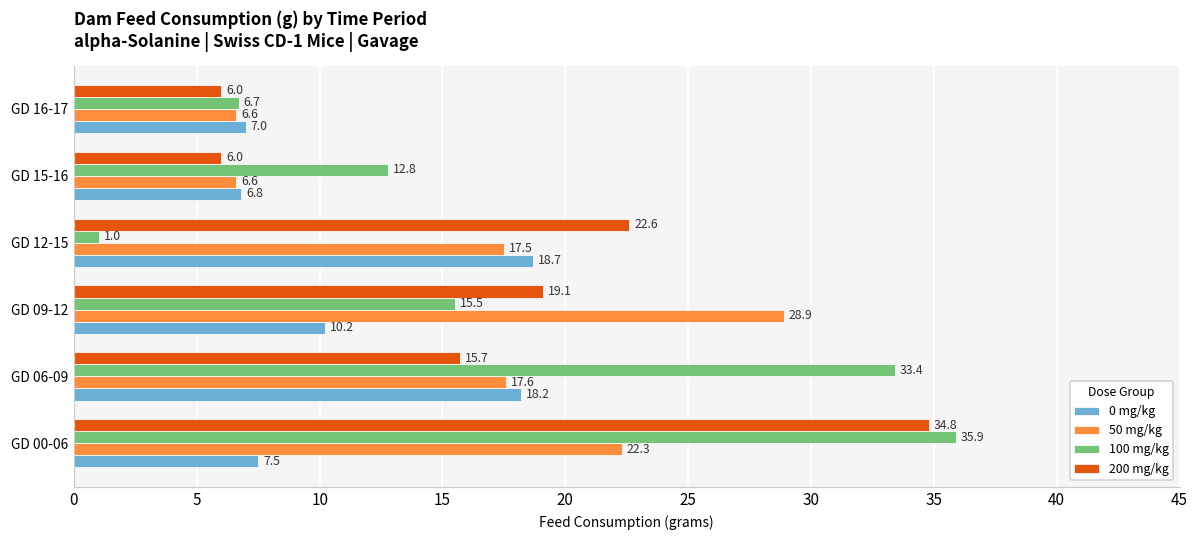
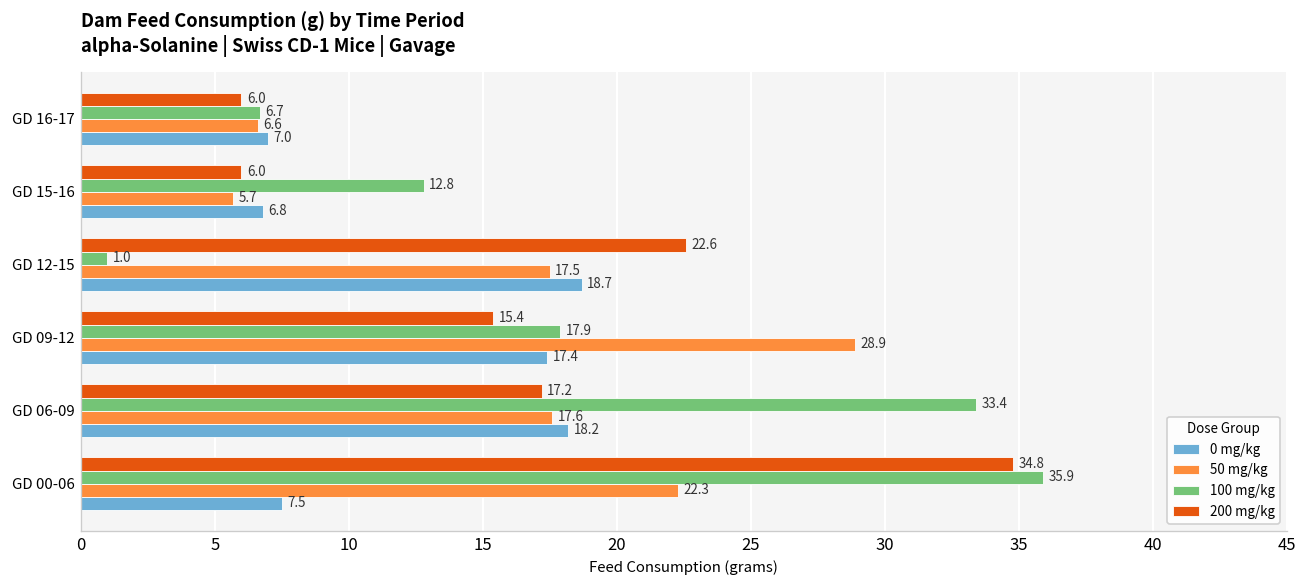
50 mg/kg, GD 15-16: 6.6 -> 5.7
200 mg/kg, GD 09-12: 19.1 -> 15.4
100 mg/kg, GD 09-12: 15.5 -> 17.9
0 mg/kg, GD 09-12: 10.2 -> 17.4
200 mg/kg, GD 06-09: 15.7 -> 17.2
